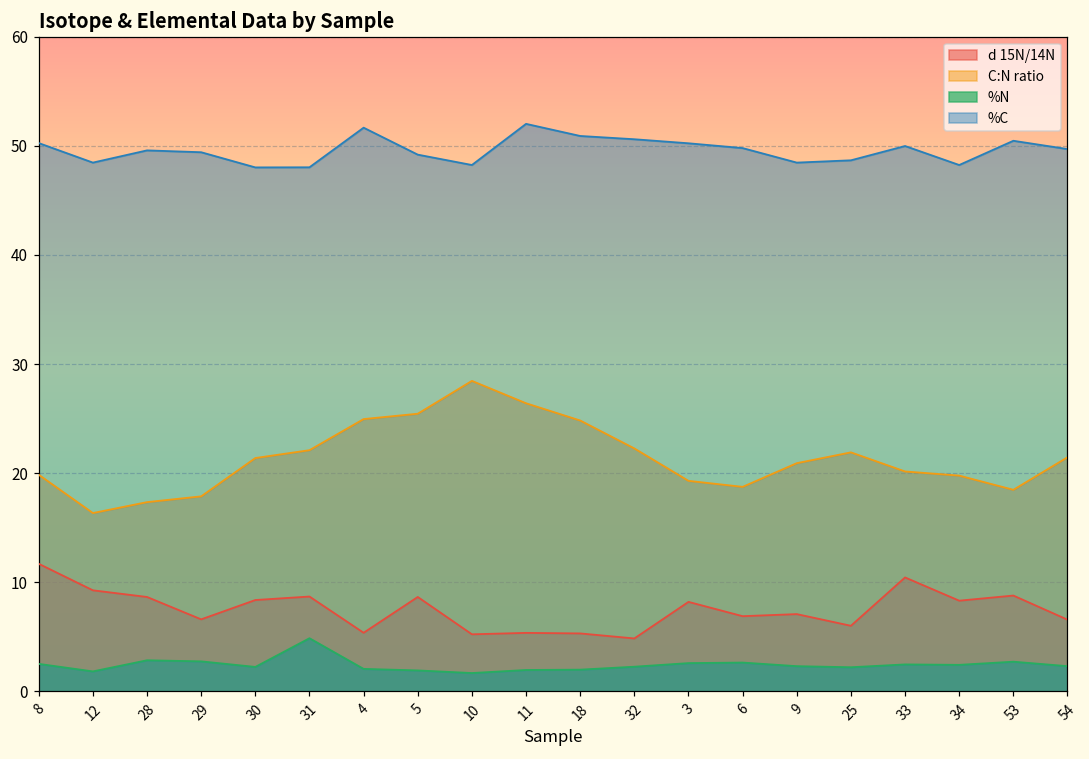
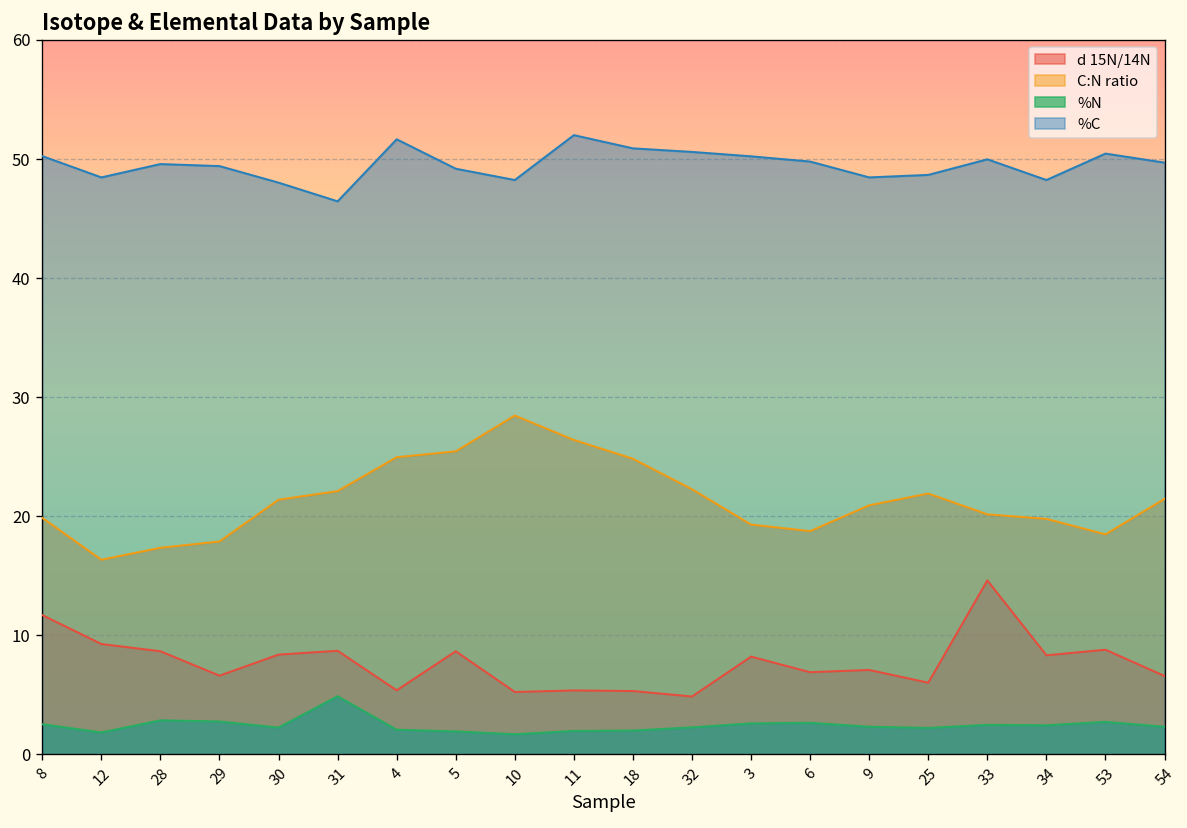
%C, 31: 48 -> 46
d 15N/14N, 33: 10 -> 15
